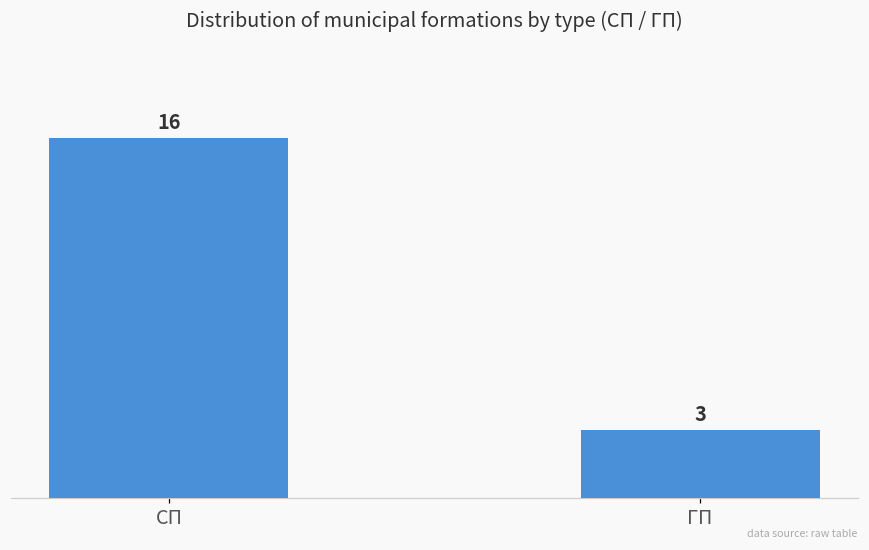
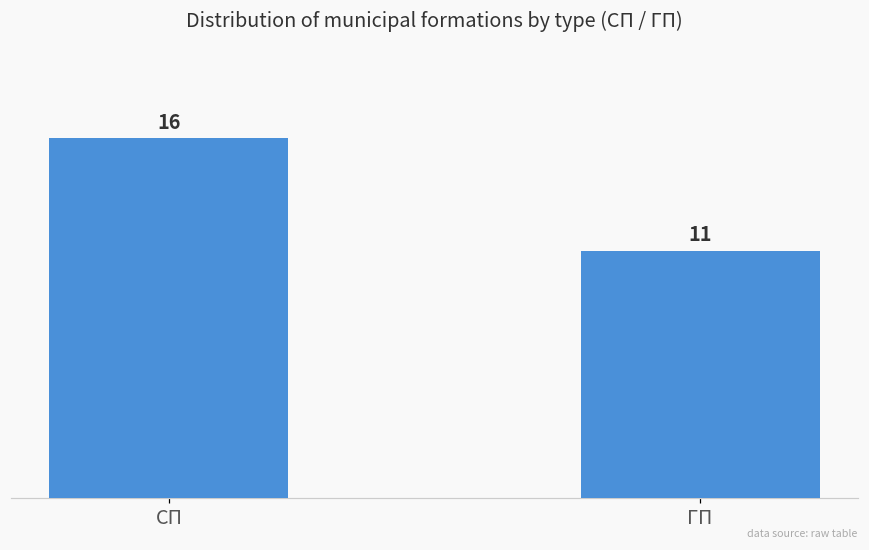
ГП: 3 -> 11
